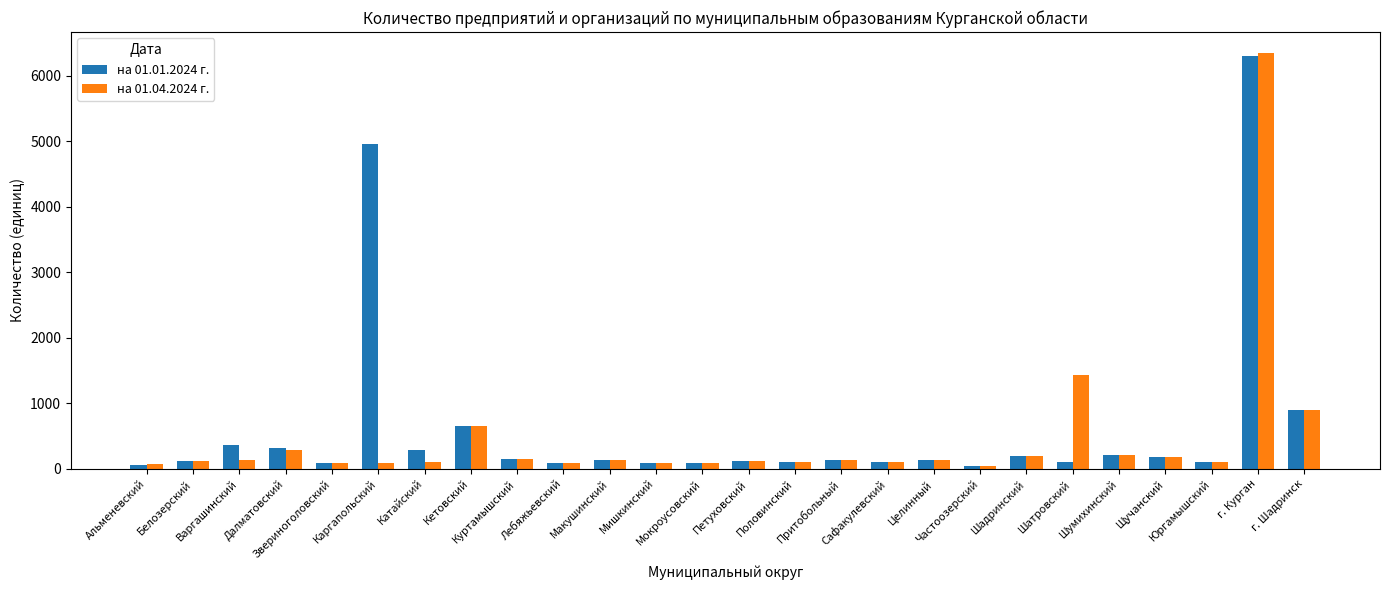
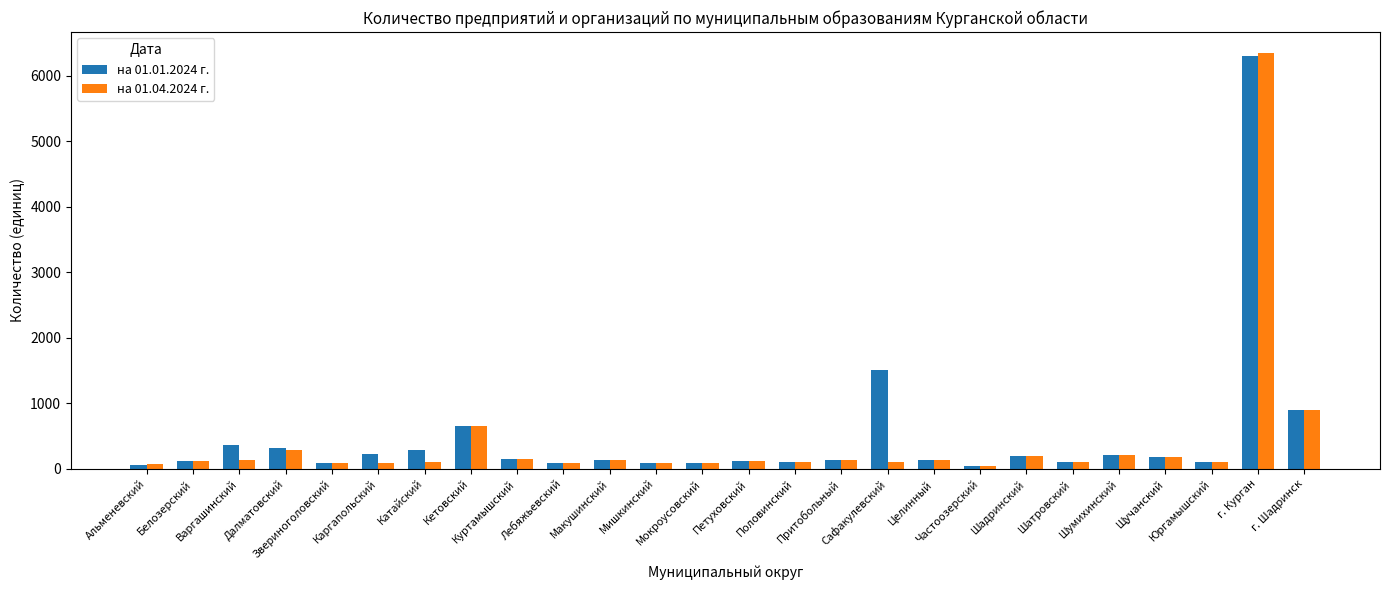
на 01.01.2024 г., Каргапольский: 5000 -> 200
на 01.01.2024 г., Сафакулевский: 100 -> 1500
на 01.04.2024 г., Шатровский: 1400 -> 100
